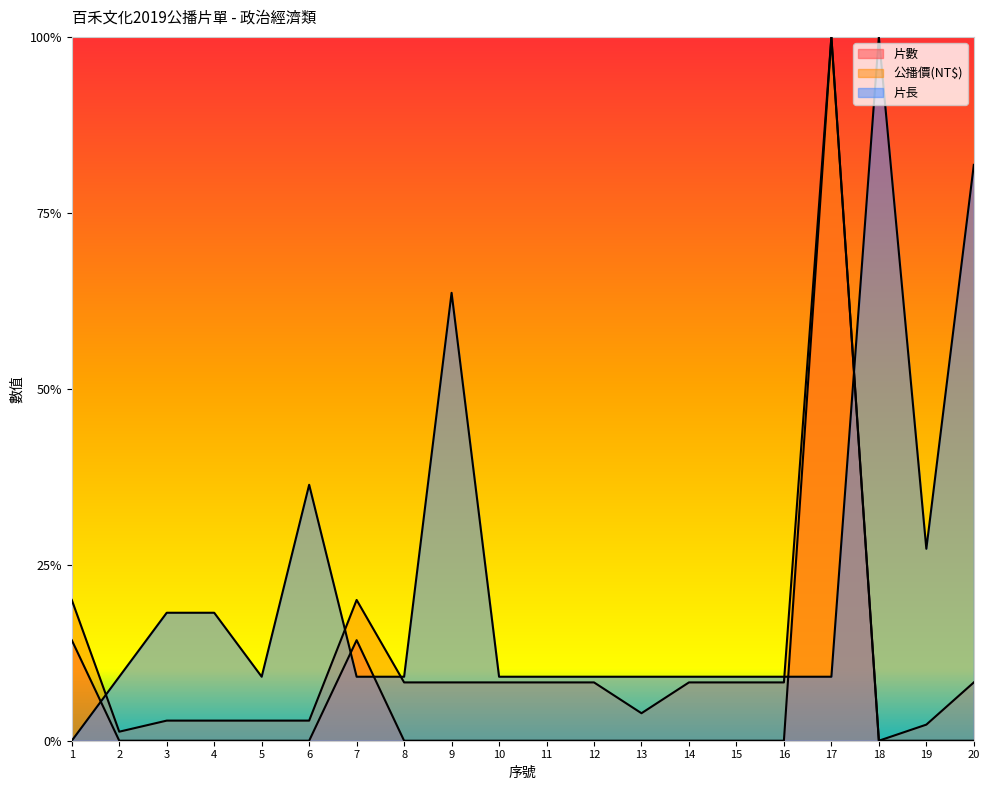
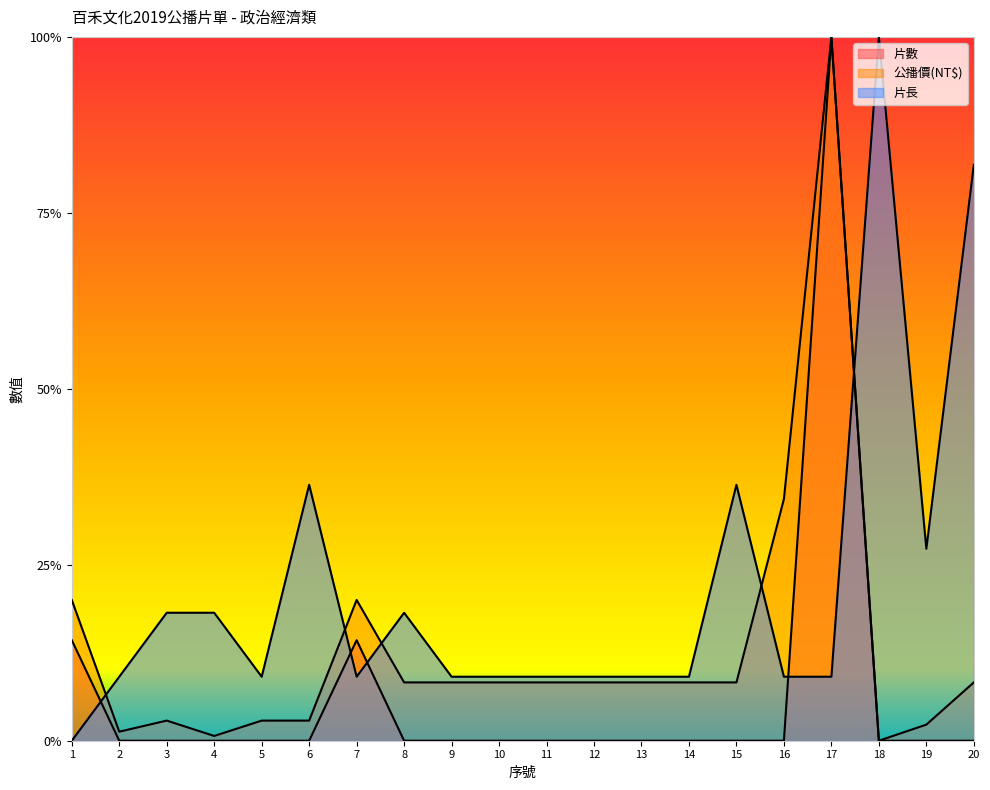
公播價(NT$), 4: 3% -> 1%
片長, 8: 9% -> 18%
片長, 9: 64% -> 9%
公播價(NT$), 13: 4% -> 8%
片長, 15: 9% -> 36%
公播價(NT$), 16: 8% -> 34%
